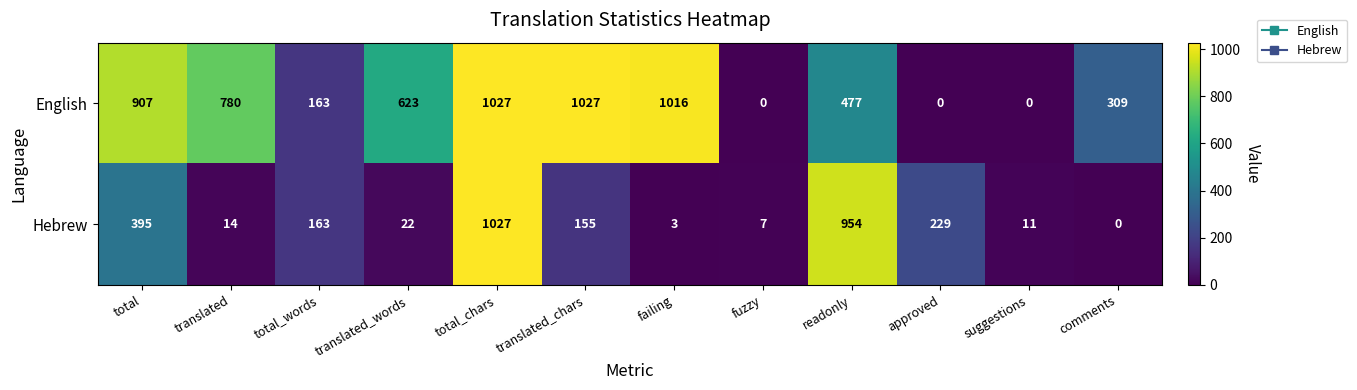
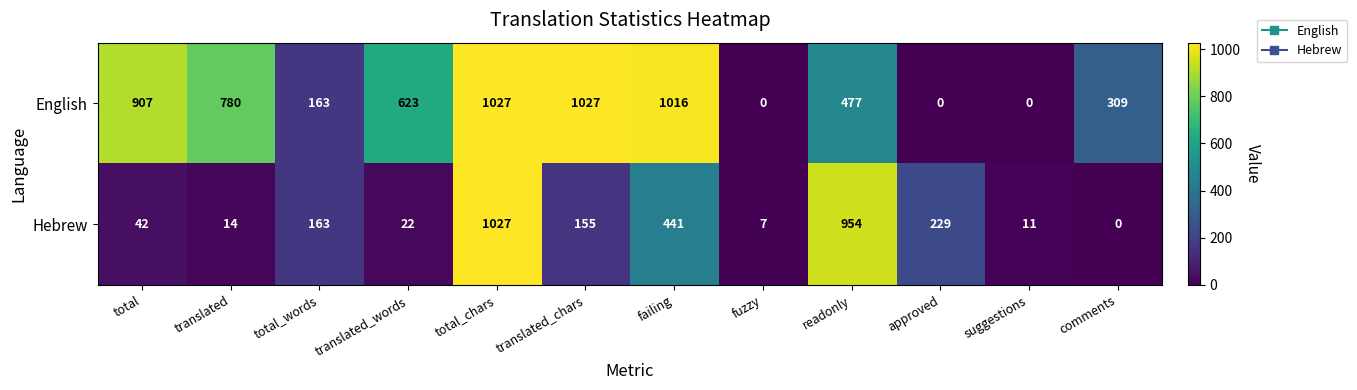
Hebrew, total: 395 -> 42
Hebrew, failing: 3 -> 441
